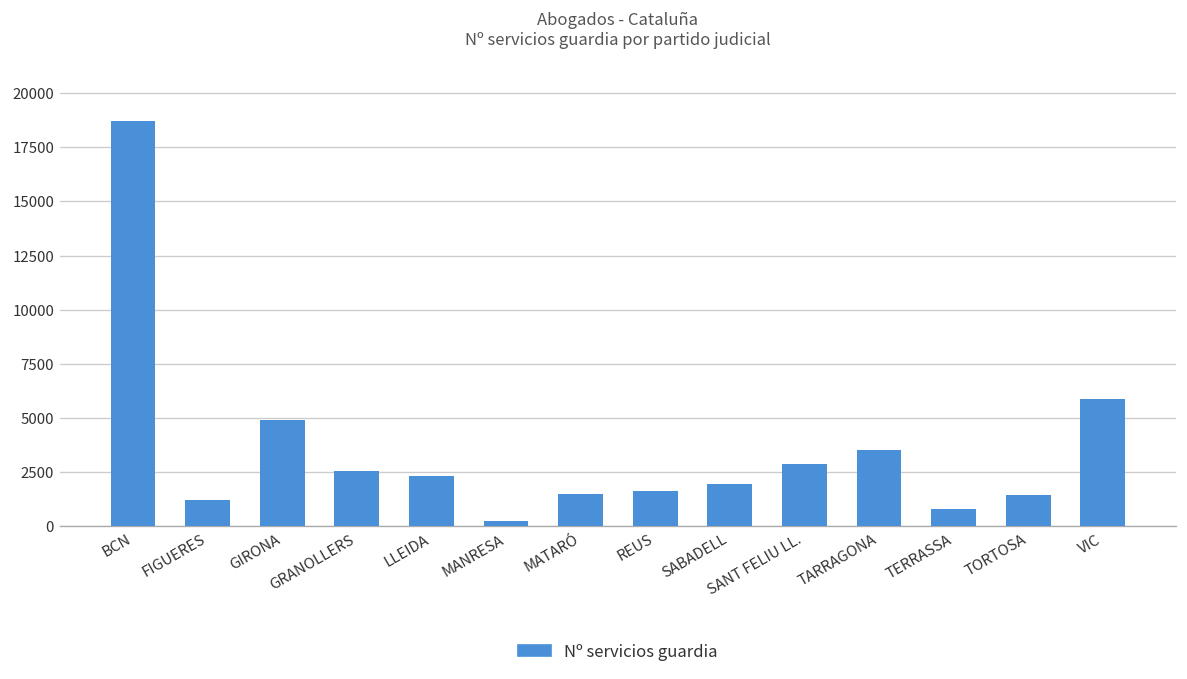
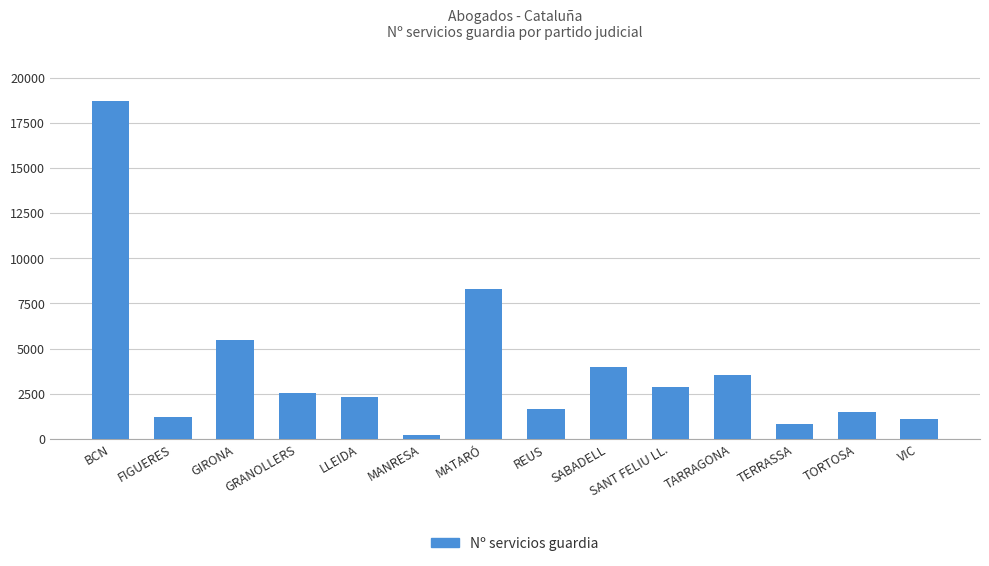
GIRONA: 4900 -> 5500
MATARÓ: 1500 -> 8300
SABADELL: 2000 -> 4000
VIC: 5900 -> 1100
